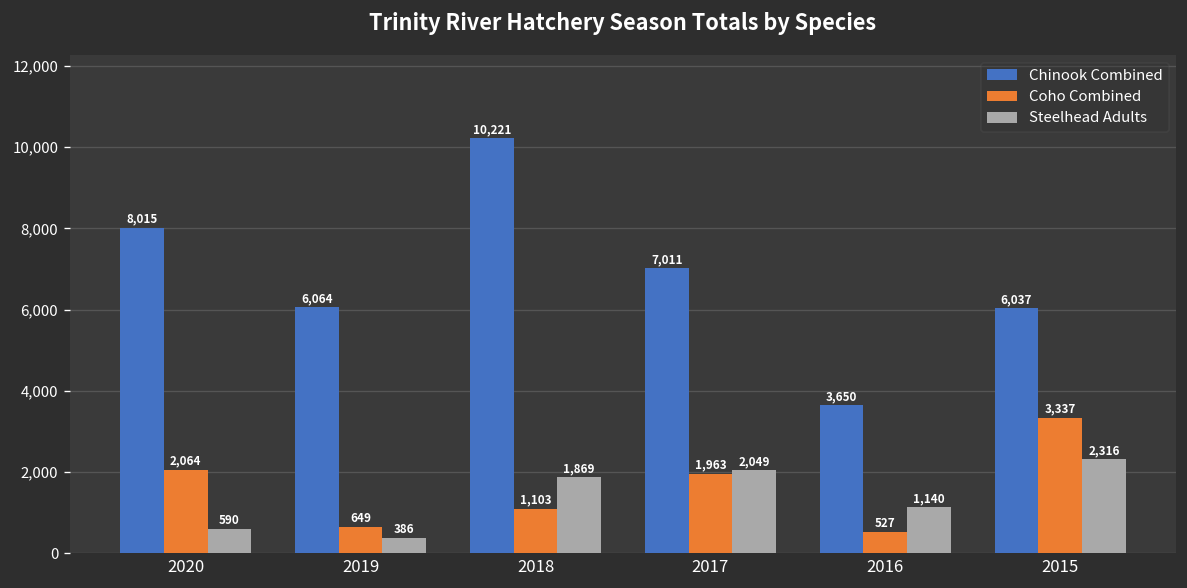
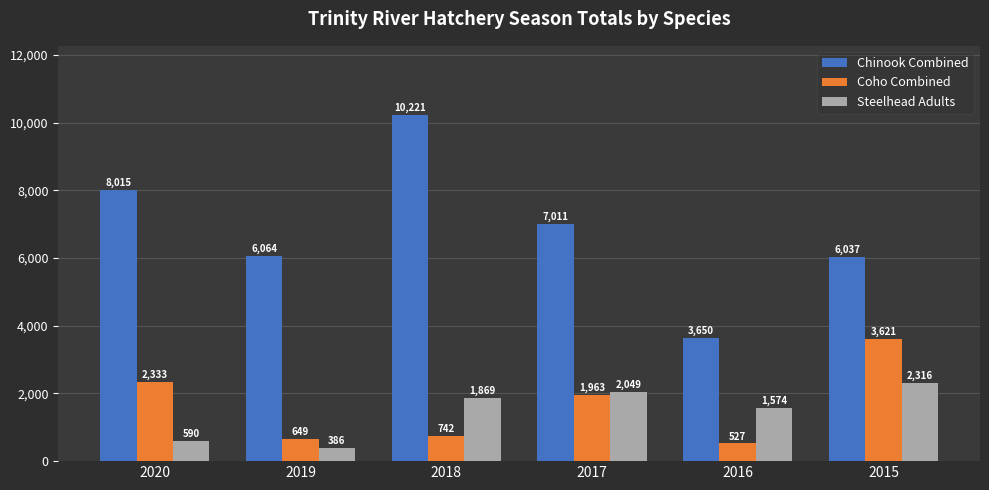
Coho Combined, 2020: 2,064 -> 2,333
Coho Combined, 2018: 1,103 -> 742
Steelhead Adults, 2016: 1,140 -> 1,574
Coho Combined, 2015: 3,337 -> 3,621
